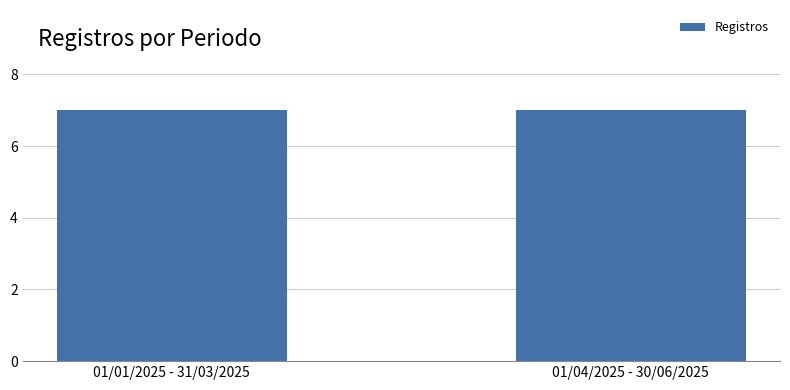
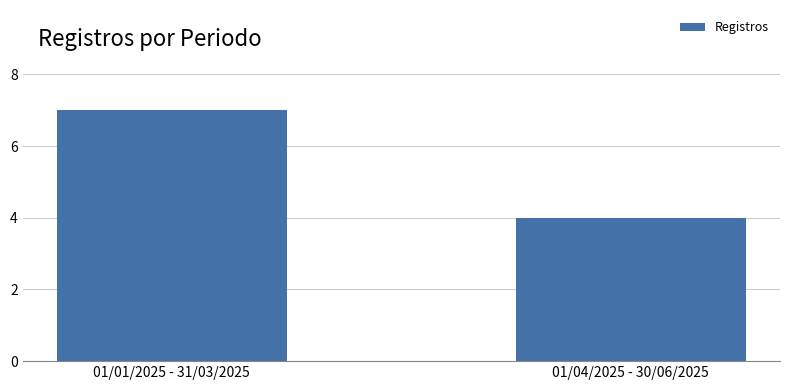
01/04/2025 - 30/06/2025: 7 -> 4
